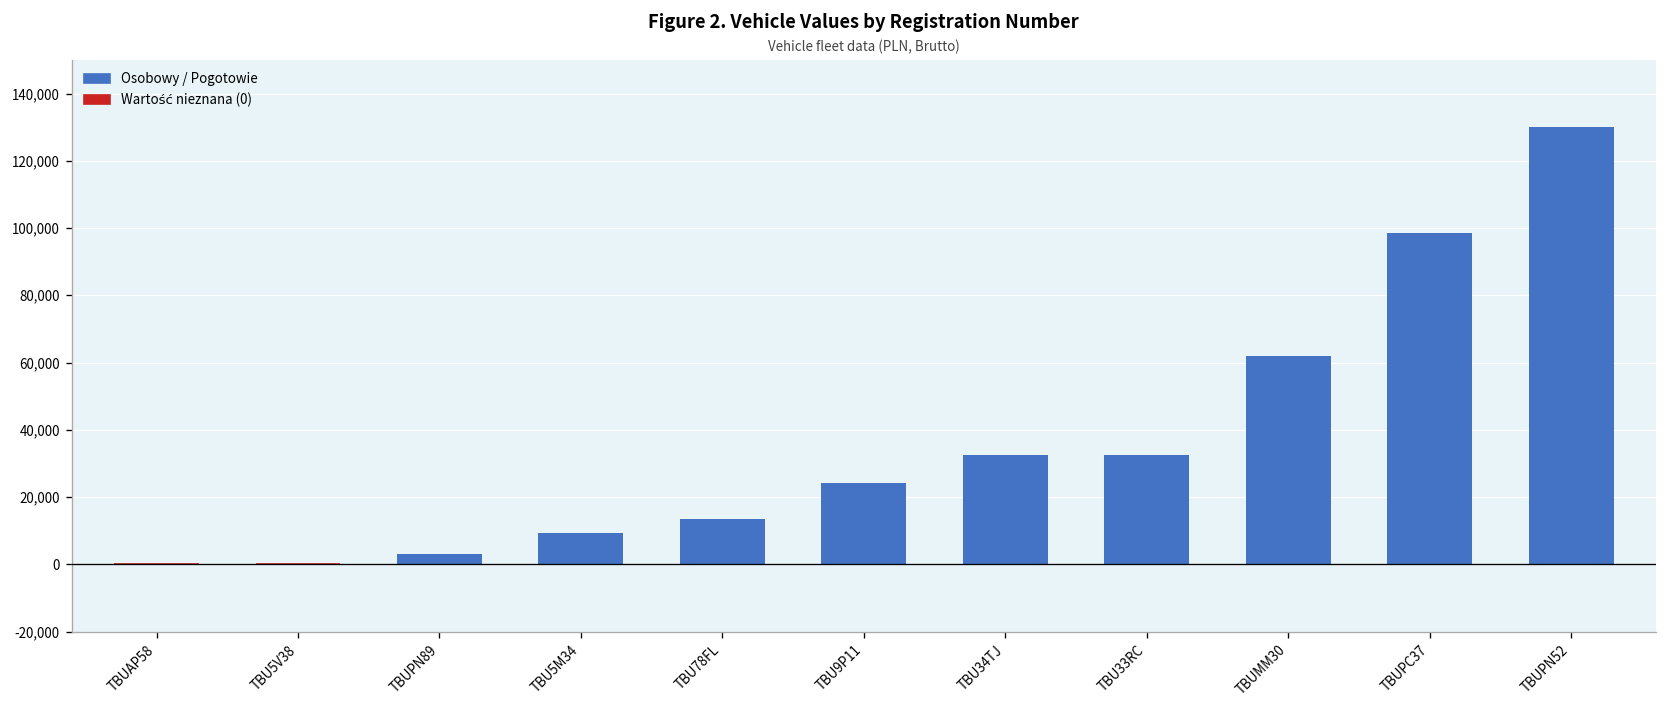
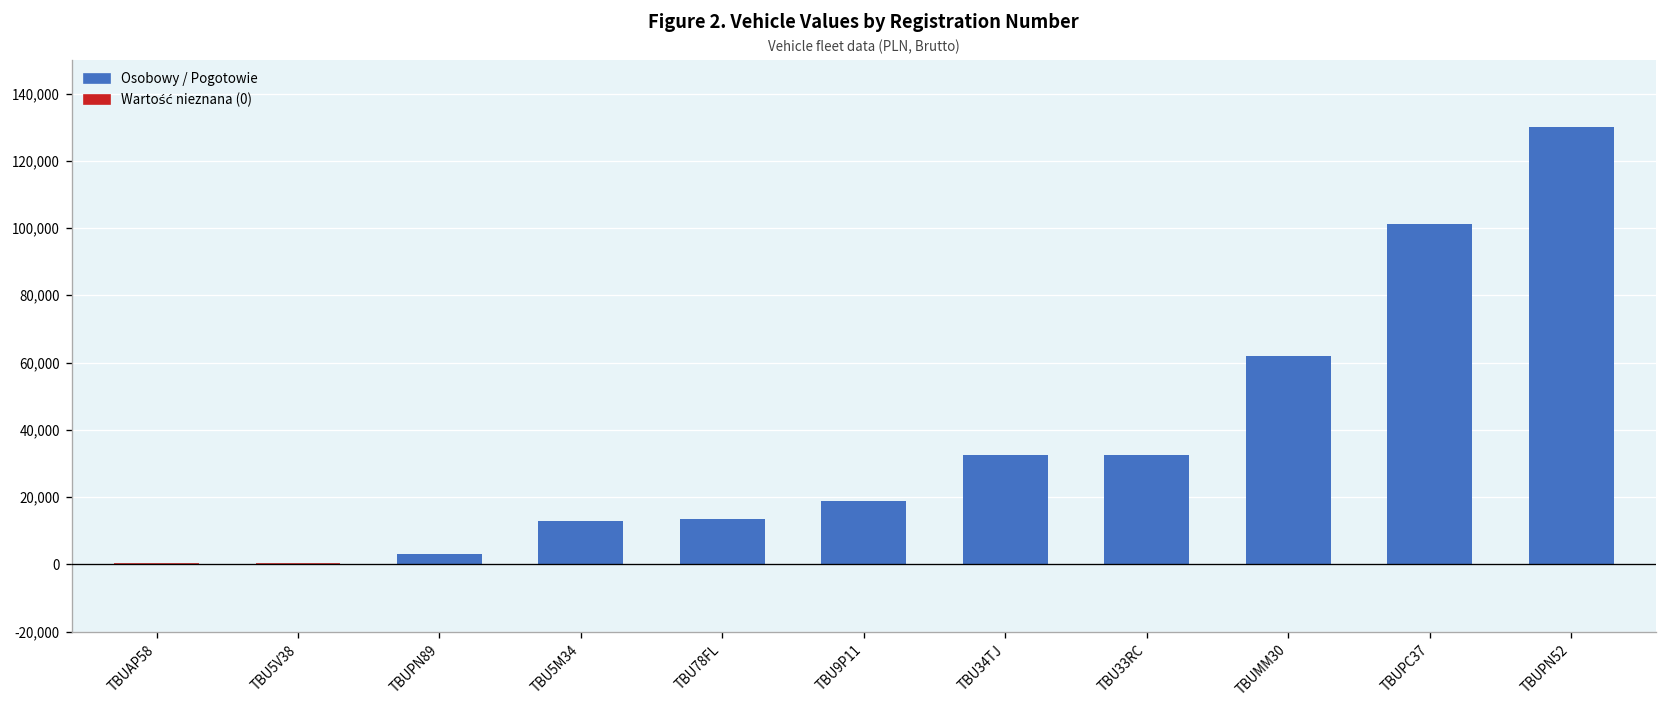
TBU5M34: 9,000 -> 13,000
TBU9P11: 24,000 -> 19,000
TBUPC37: 98,000 -> 101,000
